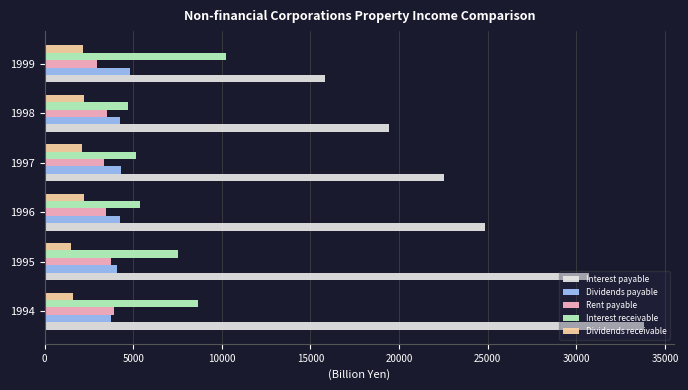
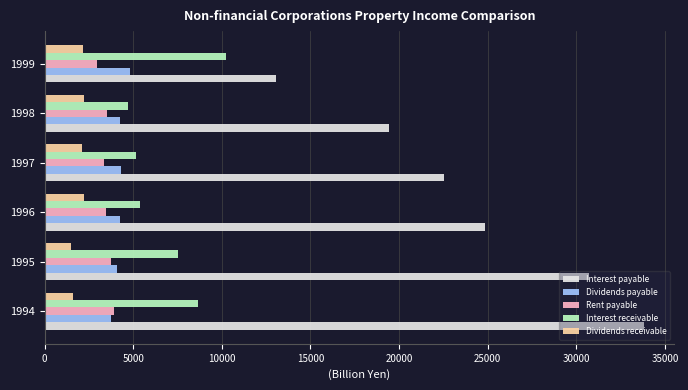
Interest payable, 1999: 15800 -> 13000
